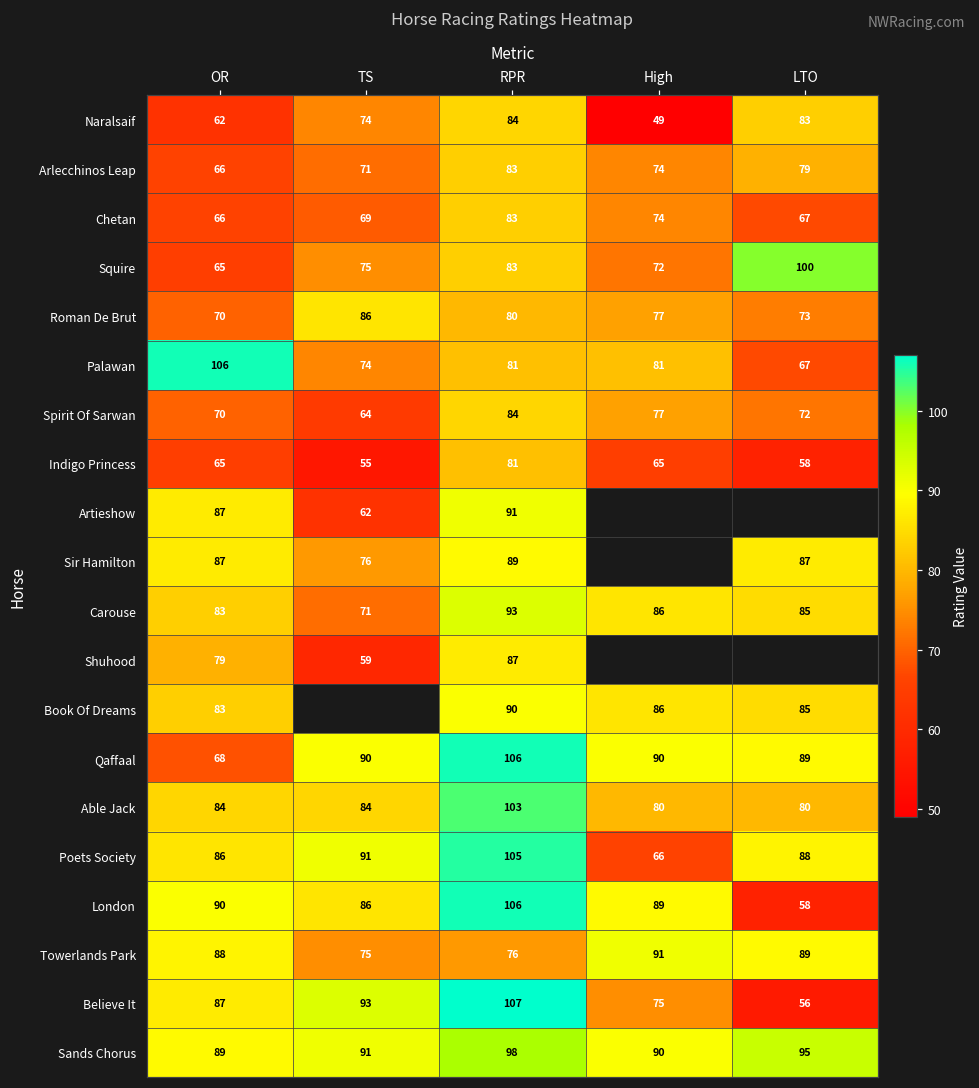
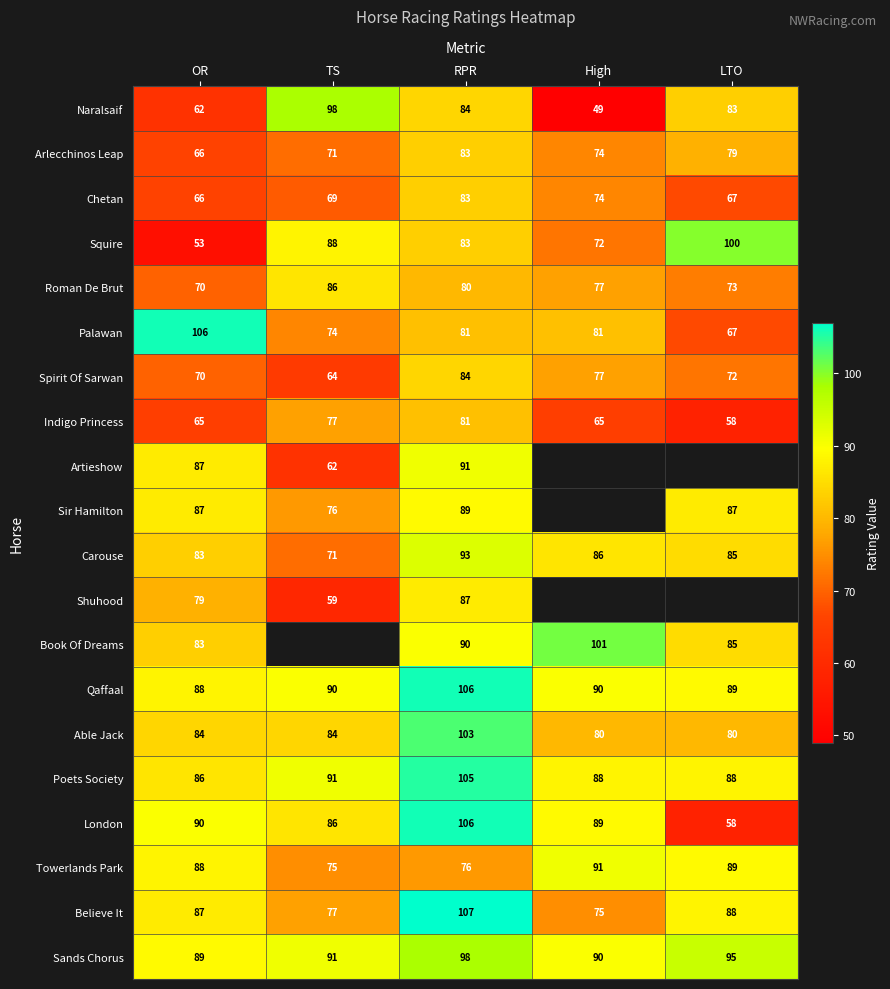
Naralsaif, TS: 74 -> 98
Squire, OR: 65 -> 53
Squire, TS: 75 -> 88
Indigo Princess, TS: 55 -> 77
Book Of Dreams, High: 86 -> 101
Qaffaal, OR: 68 -> 88
Poets Society, High: 66 -> 88
Believe It, TS: 93 -> 77
Believe It, LTO: 56 -> 88
